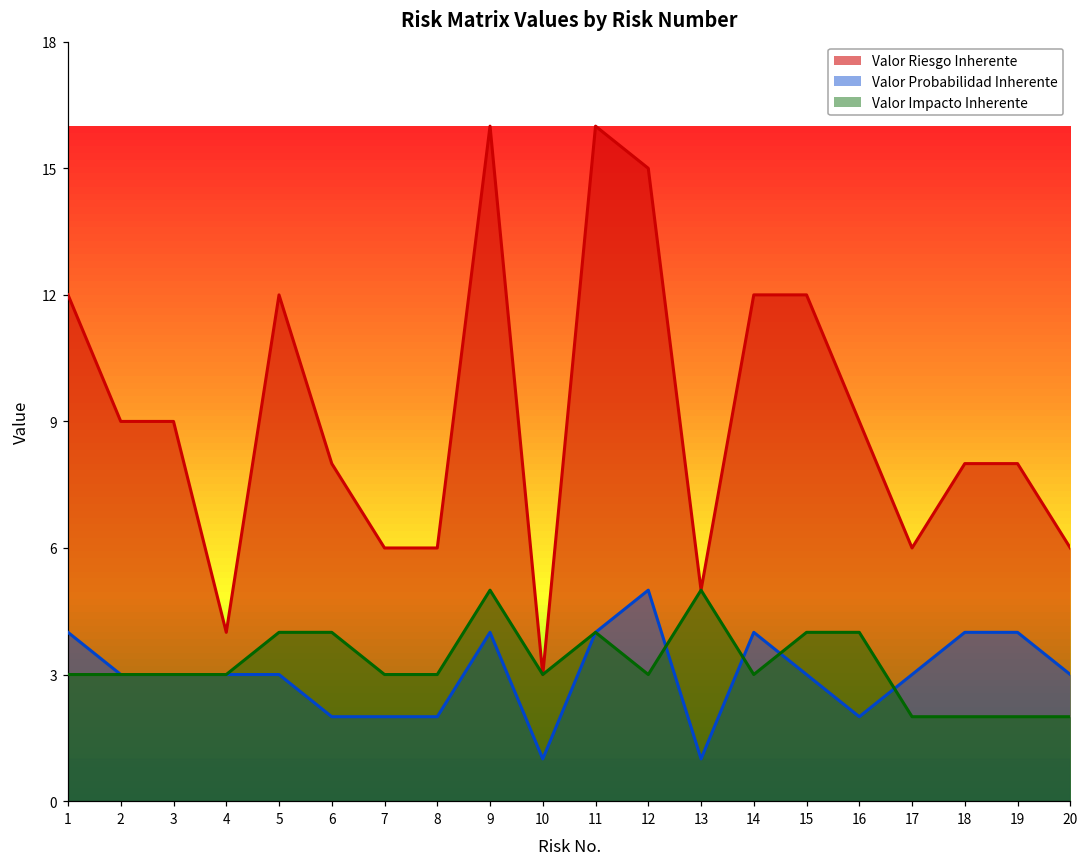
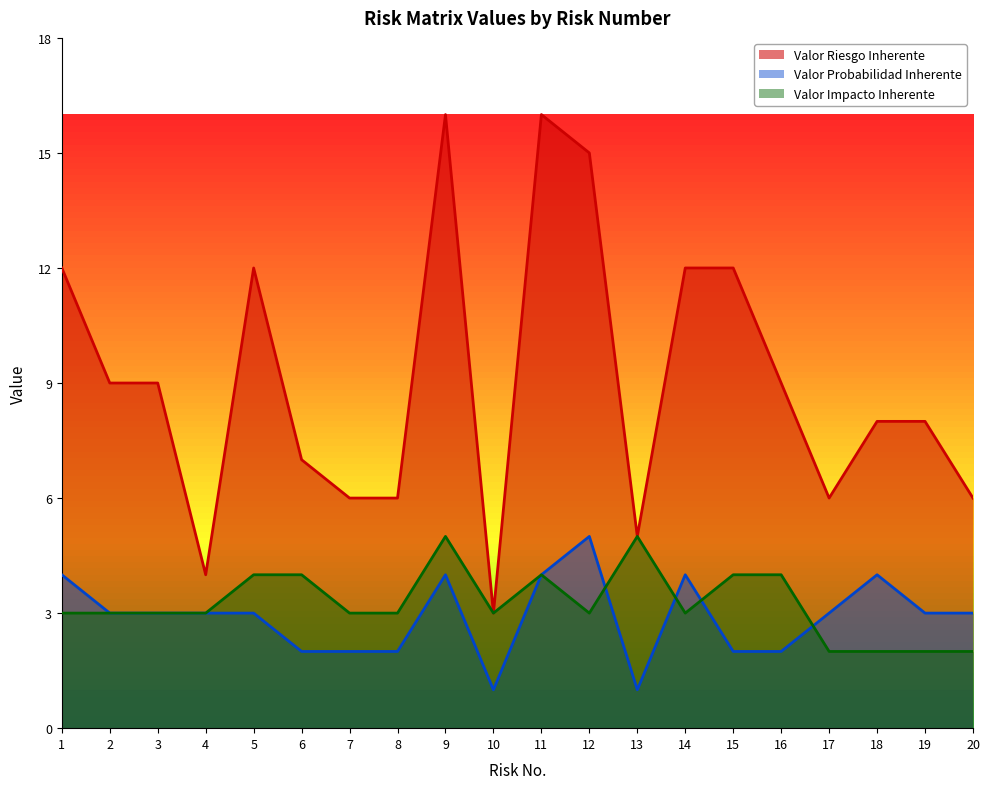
Valor Riesgo Inherente, 6: 8 -> 7
Valor Probabilidad Inherente, 15: 3 -> 2
Valor Probabilidad Inherente, 19: 4 -> 3
